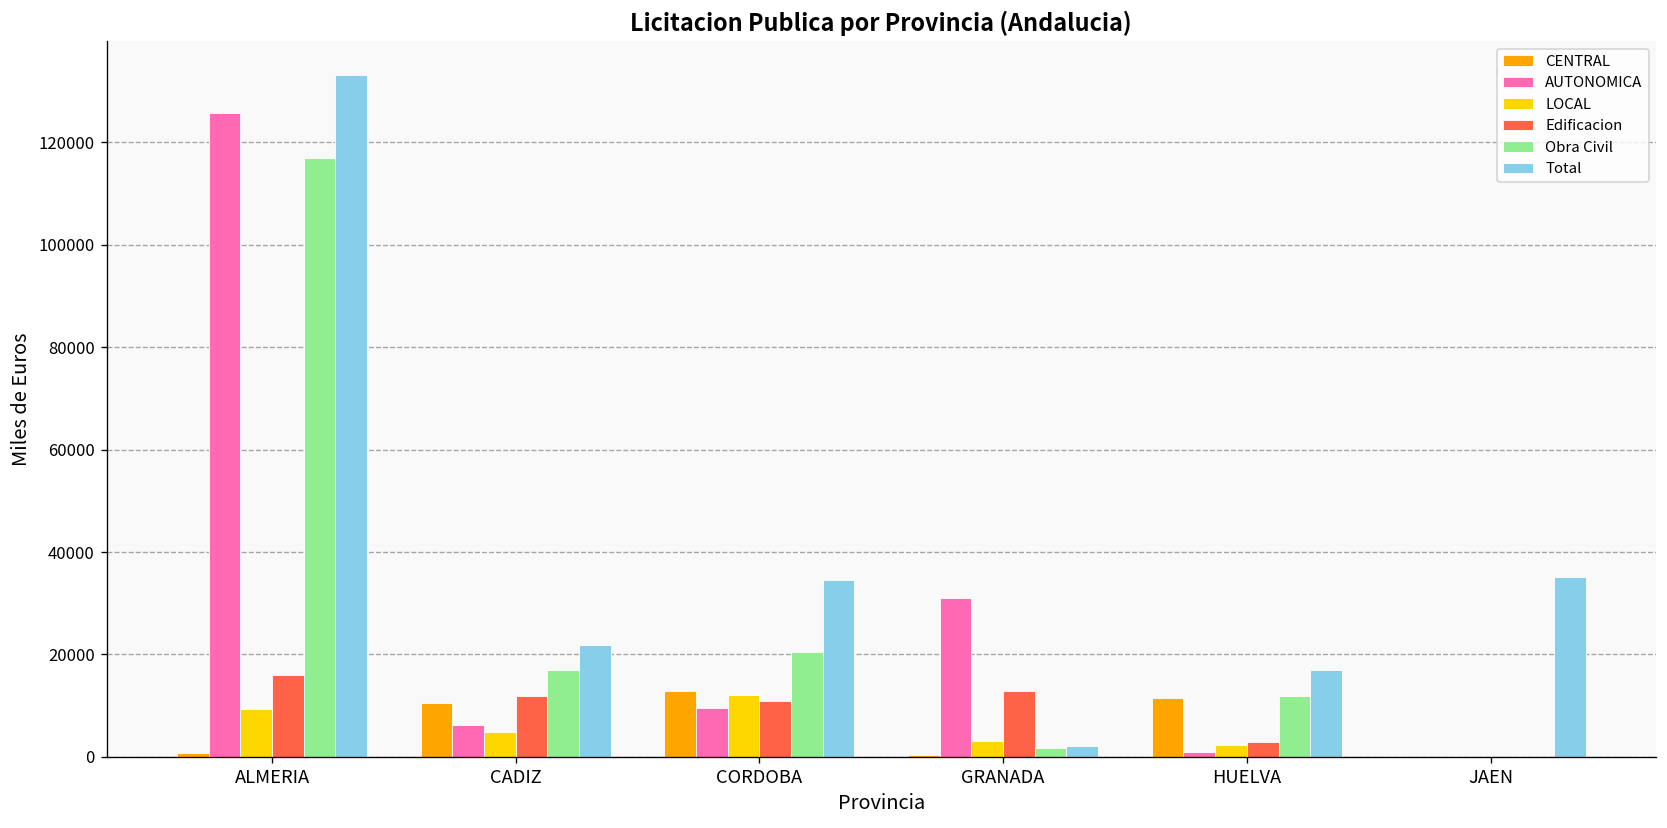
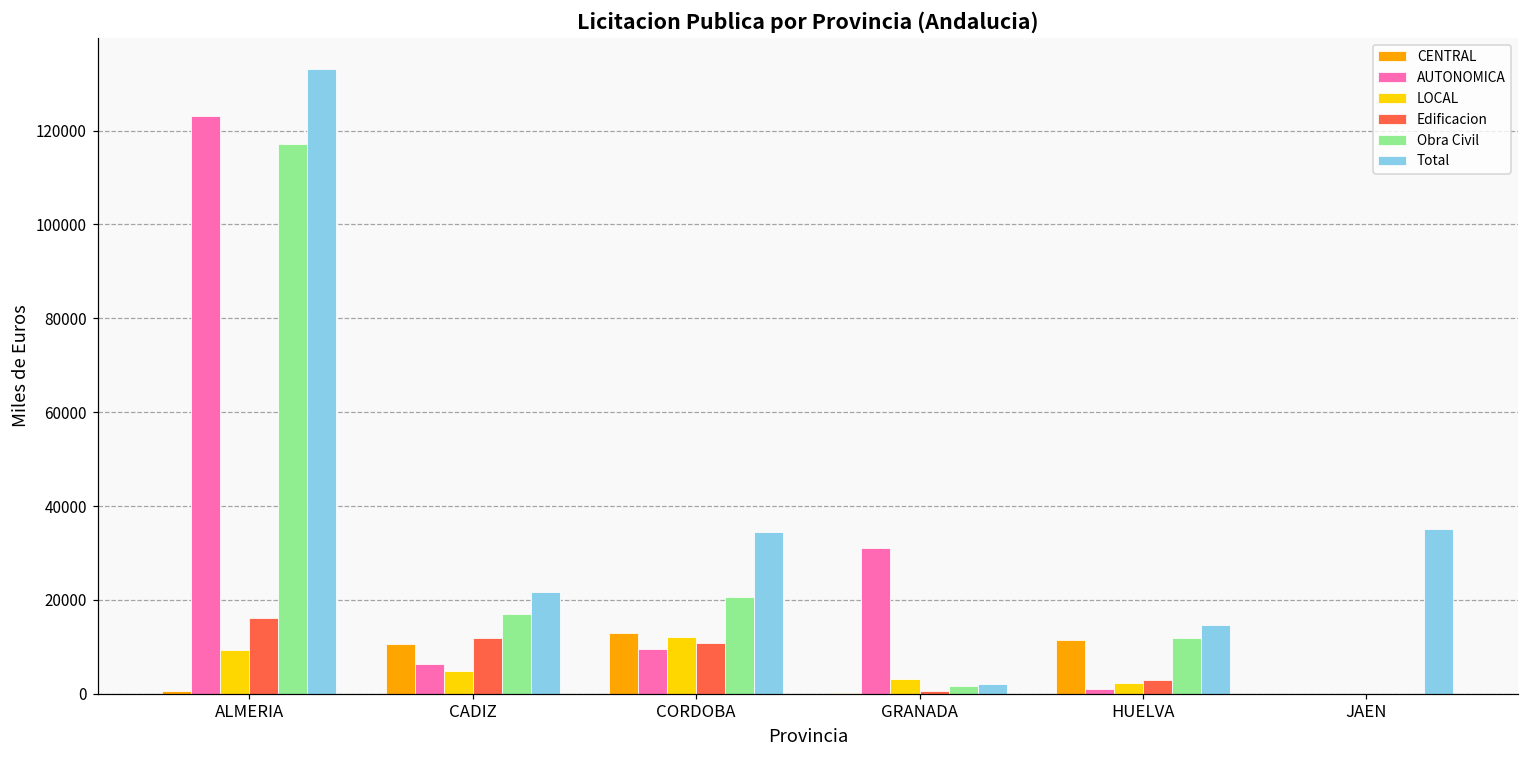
AUTONOMICA, ALMERIA: 126000 -> 123000
Edificacion, GRANADA: 13000 -> 1000
Total, HUELVA: 17000 -> 15000
